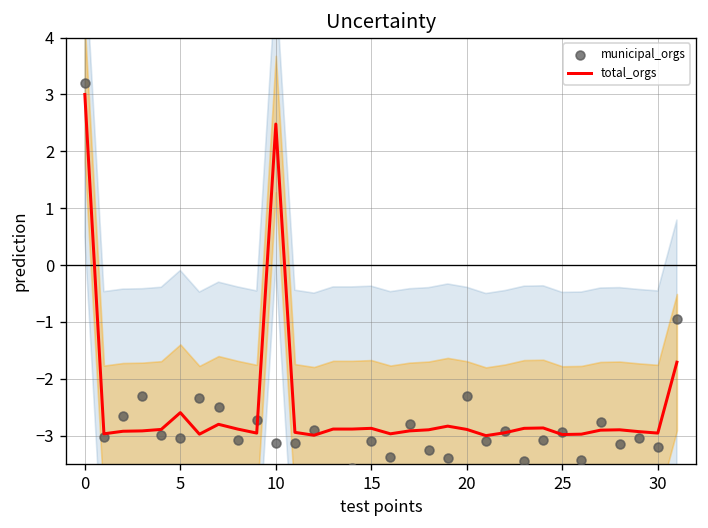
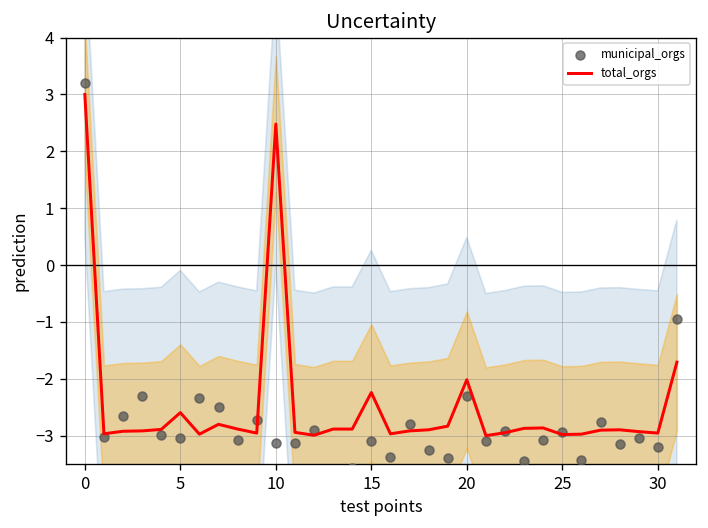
total_orgs, 15: -2.9 -> -2.2
total_orgs, 20: -2.9 -> -2.0
